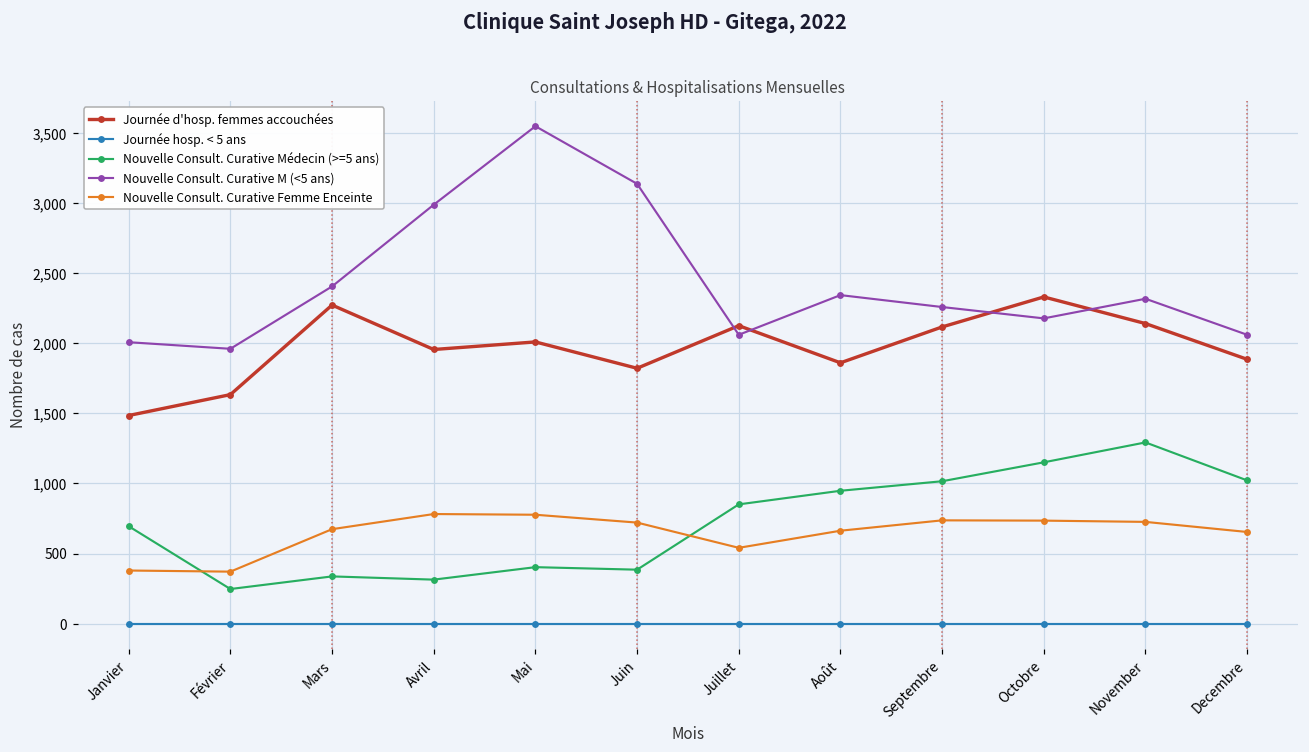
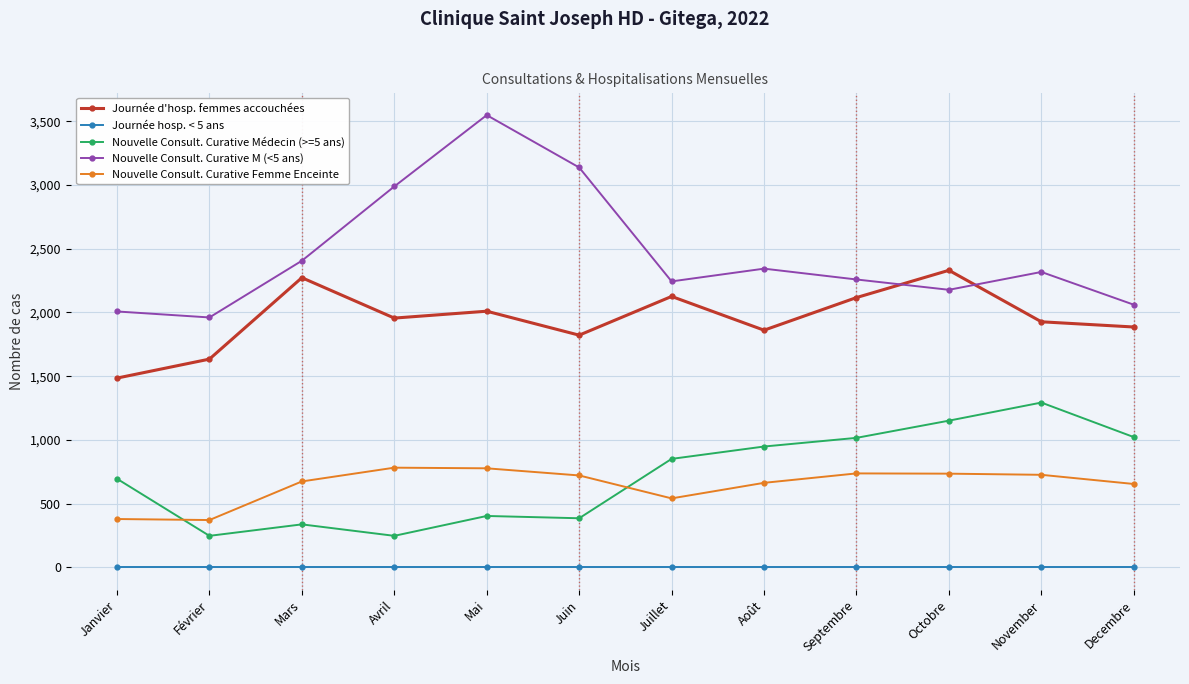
Nouvelle Consult. Curative Médecin (>=5 ans), Avril: 310 -> 250
Nouvelle Consult. Curative M (<5 ans), Juillet: 2,060 -> 2,240
Journée d'hosp. femmes accouchées, November: 2,140 -> 1,930
